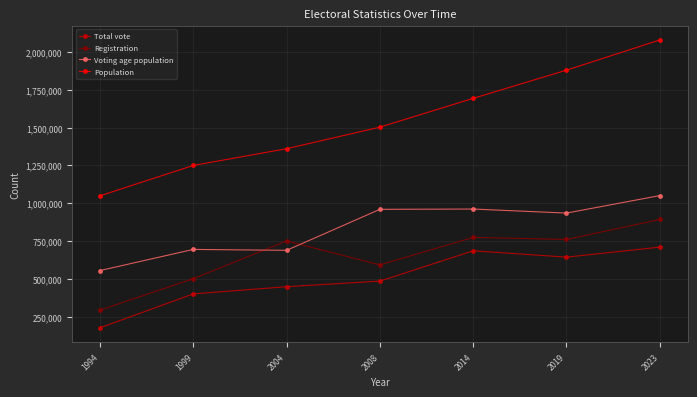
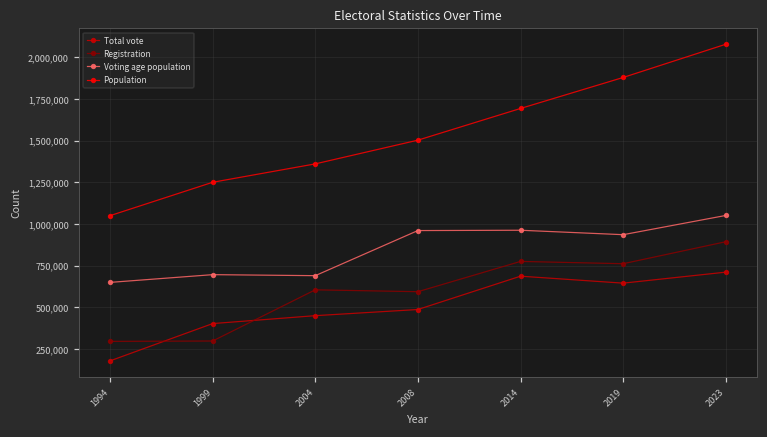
Voting age population, 1994: 560,000 -> 650,000
Registration, 1999: 500,000 -> 300,000
Registration, 2004: 750,000 -> 610,000
